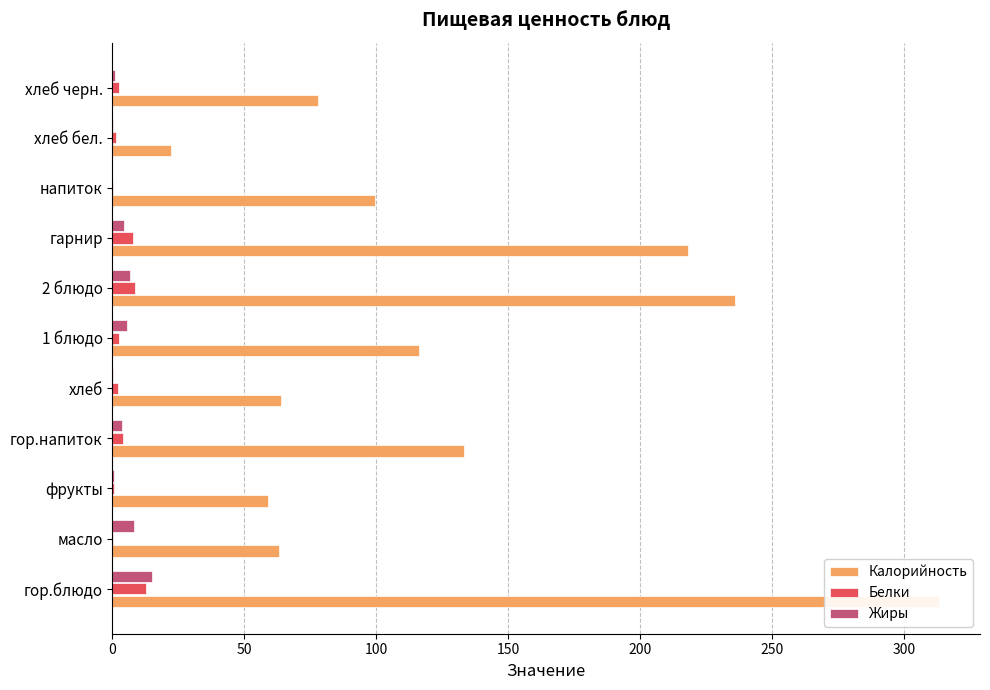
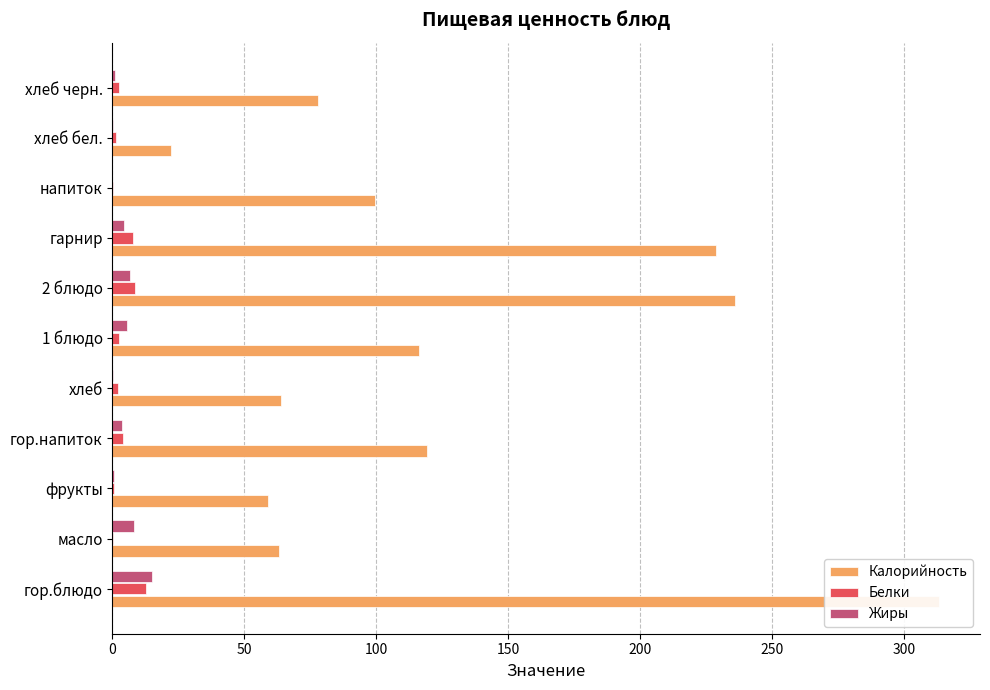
Калорийность, гарнир: 218 -> 229
Калорийность, гор.напиток: 133 -> 119
